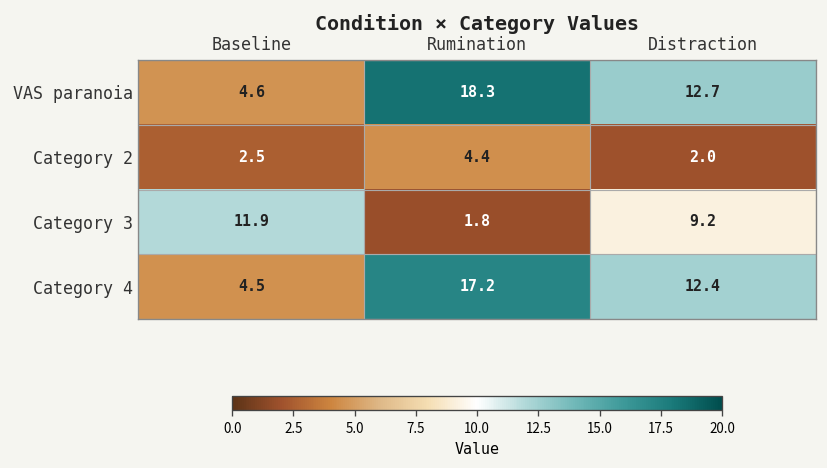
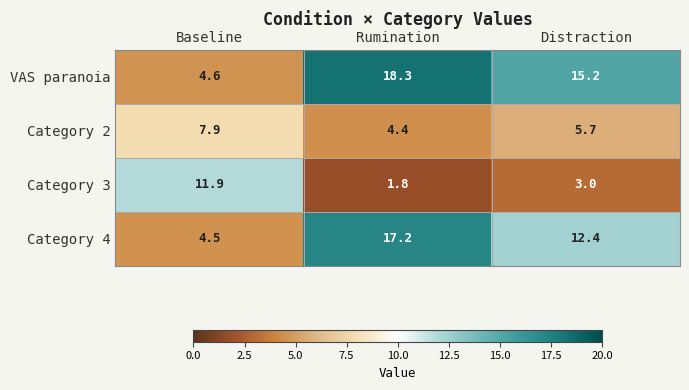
VAS paranoia, Distraction: 12.7 -> 15.2
Category 2, Baseline: 2.5 -> 7.9
Category 2, Distraction: 2.0 -> 5.7
Category 3, Distraction: 9.2 -> 3.0
